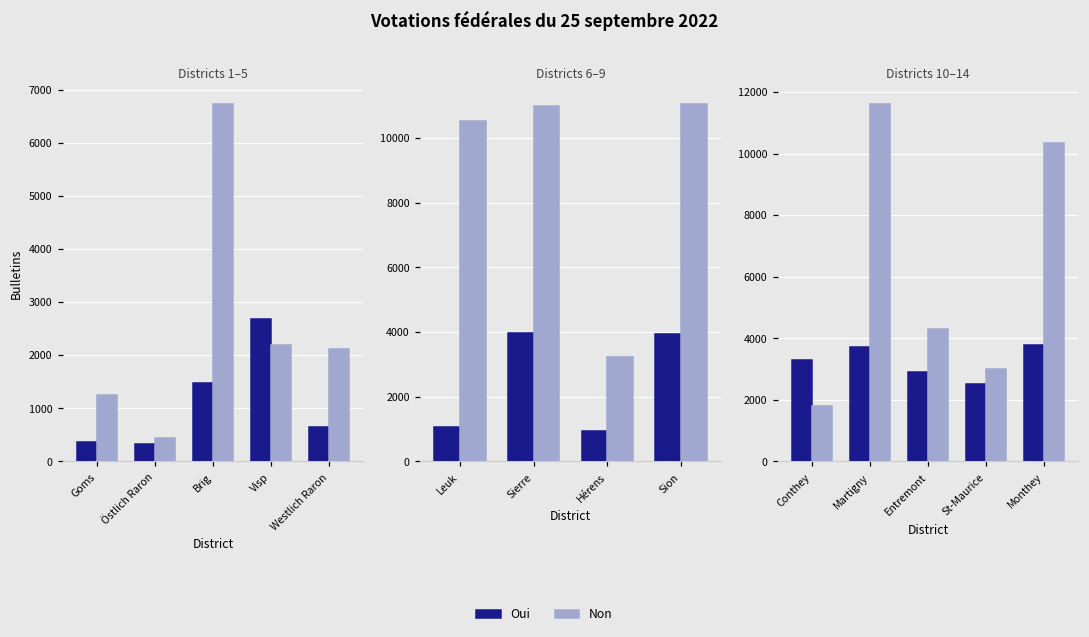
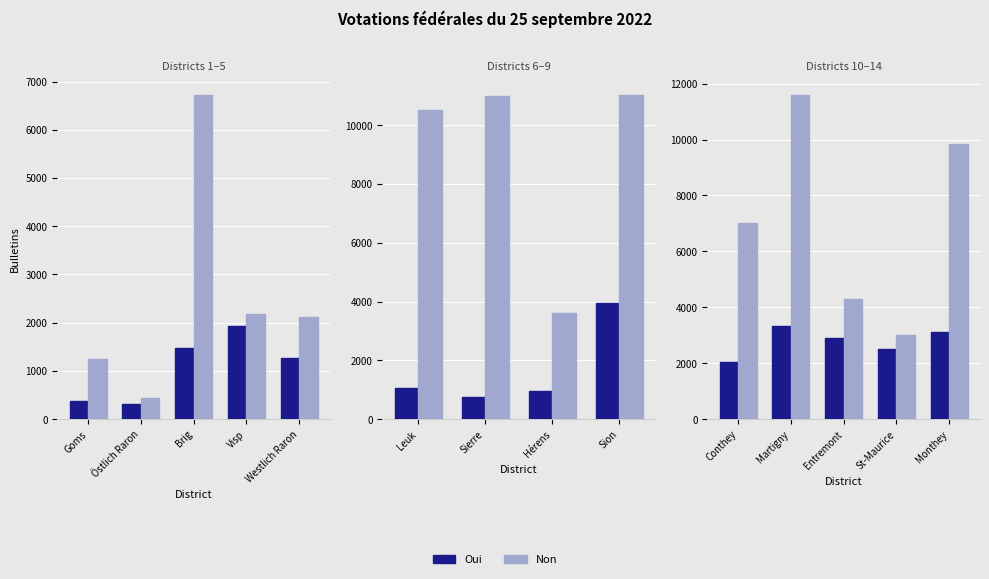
Districts 1–5, Oui, Visp: 2700 -> 1900
Districts 1–5, Oui, Westlich Raron: 600 -> 1300
Districts 6–9, Oui, Sierre: 4000 -> 800
Districts 6–9, Non, Hérens: 3200 -> 3600
Districts 10–14, Oui, Conthey: 3300 -> 2100
Districts 10–14, Non, Conthey: 1800 -> 7000
Districts 10–14, Oui, Martigny: 3700 -> 3300
Districts 10–14, Oui, Monthey: 3800 -> 3100
Districts 10–14, Non, Monthey: 10300 -> 9900
